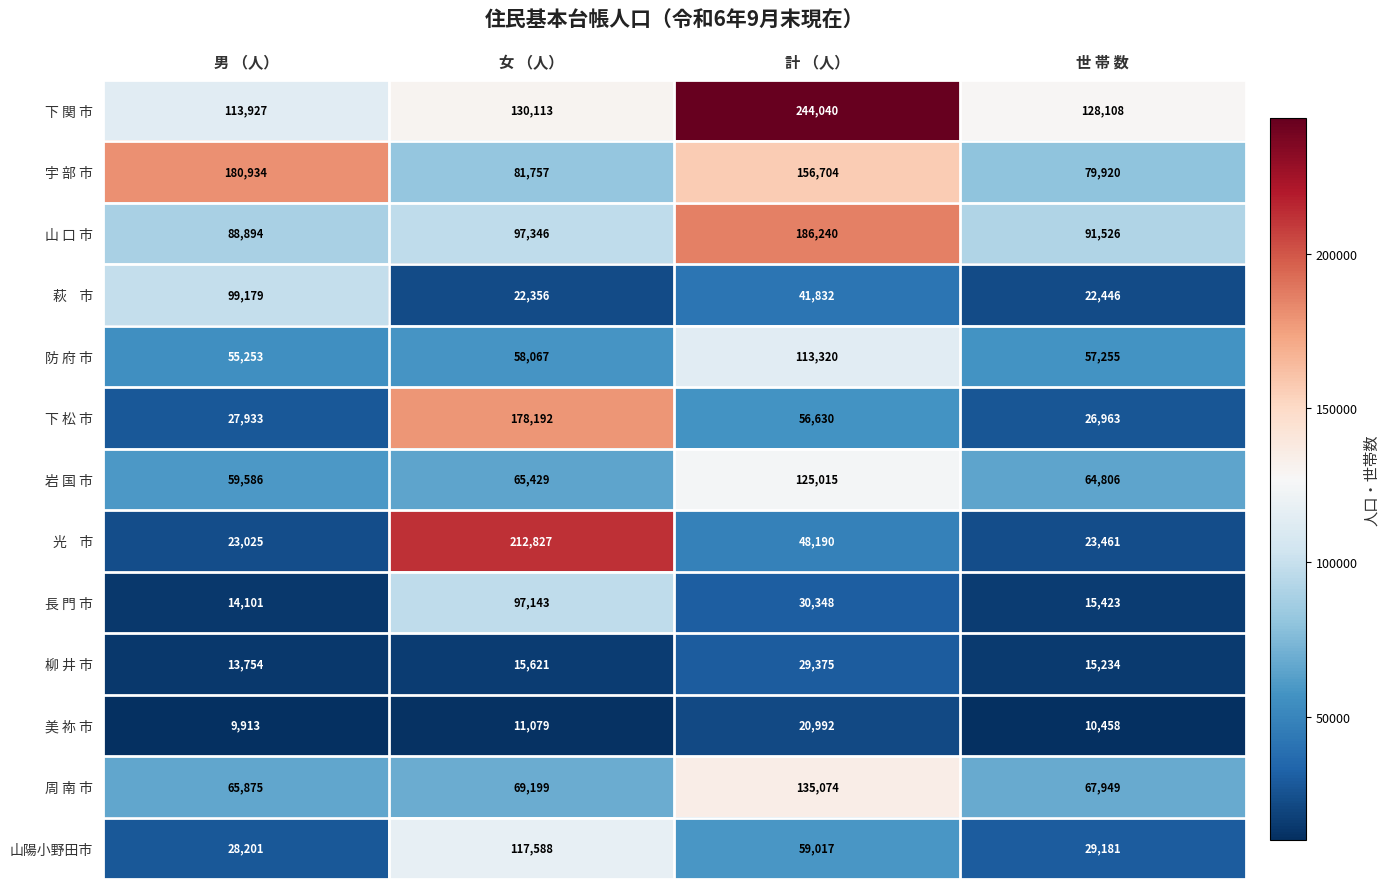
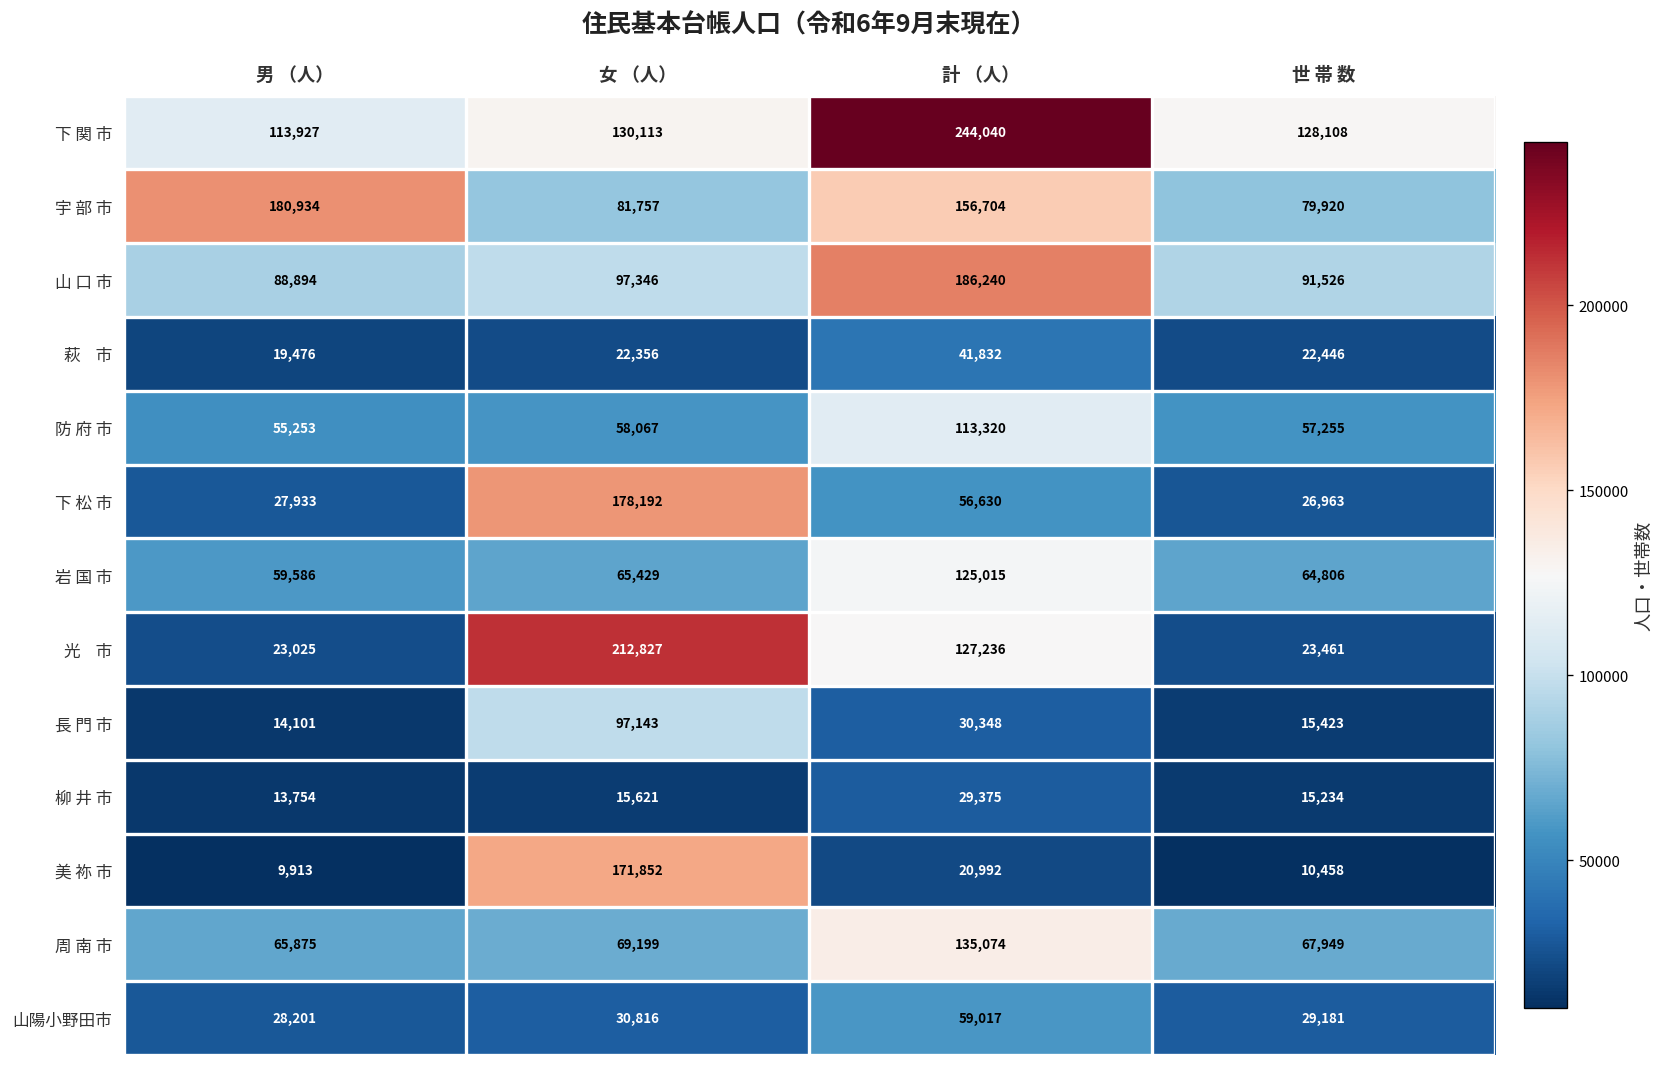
萩 市, 男 （人）: 99,179 -> 19,476
光 市, 計 （人）: 48,190 -> 127,236
美 祢 市, 女 （人）: 11,079 -> 171,852
山陽小野田市, 女 （人）: 117,588 -> 30,816
